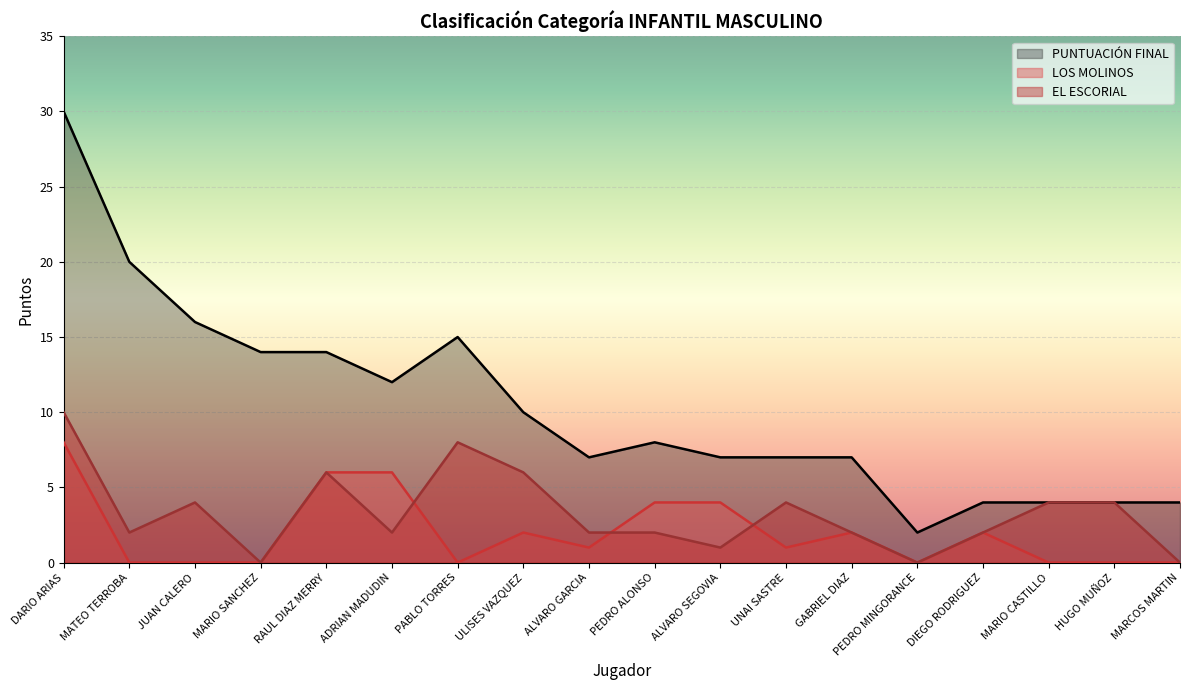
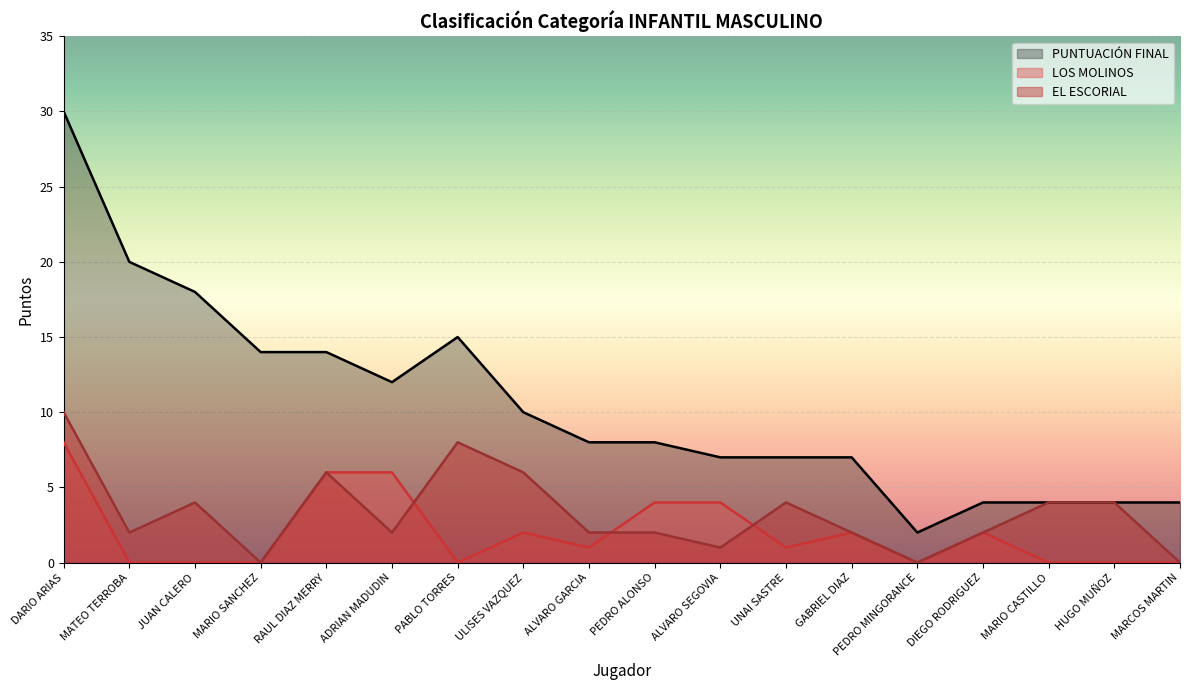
PUNTUACIÓN FINAL, JUAN CALERO: 16 -> 18
PUNTUACIÓN FINAL, ALVARO GARCIA: 7 -> 8
